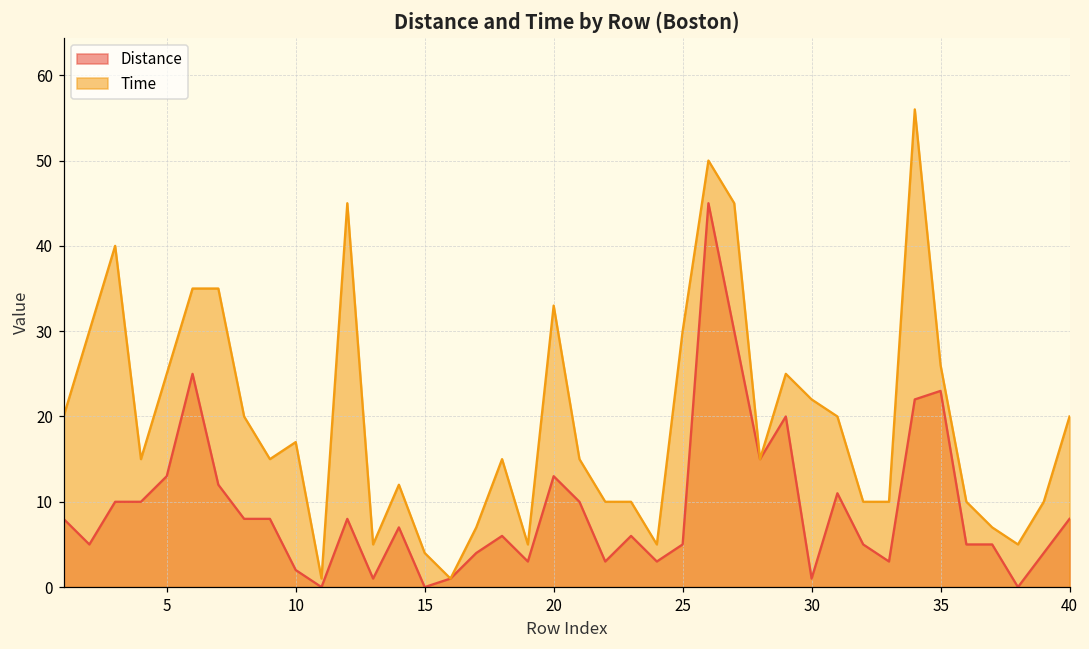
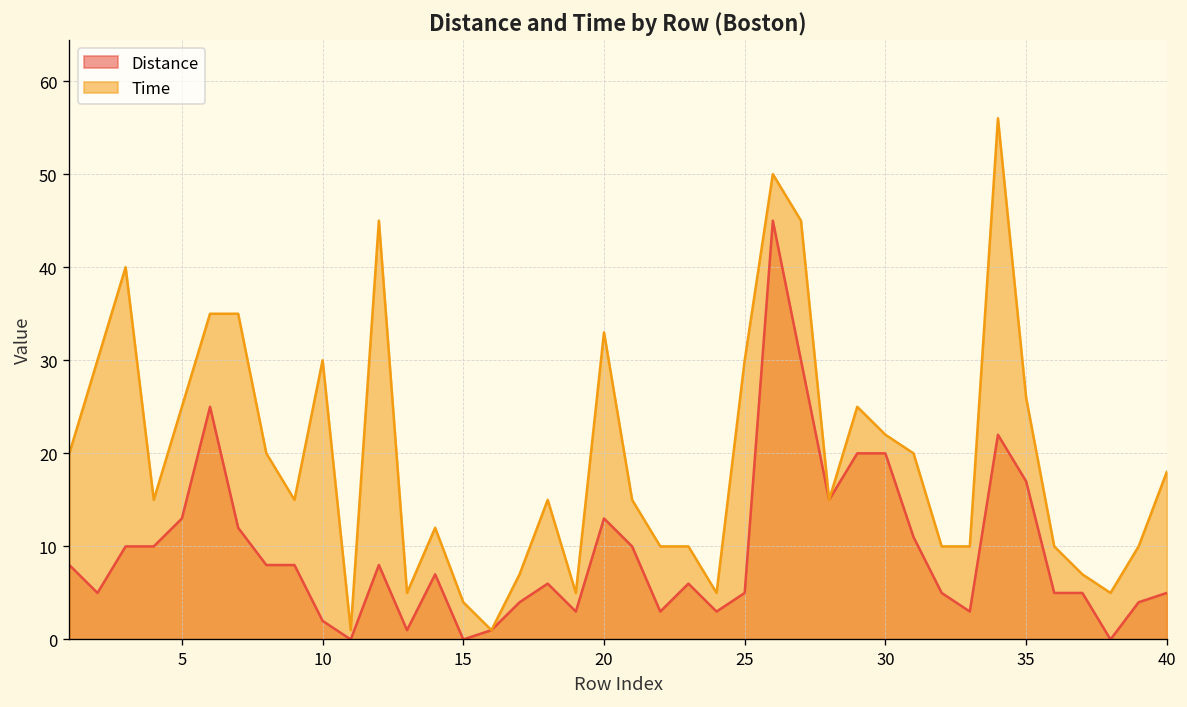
Time, 10: 17 -> 30
Distance, 30: 1 -> 20
Distance, 35: 23 -> 17
Distance, 40: 8 -> 5
Time, 40: 20 -> 18
